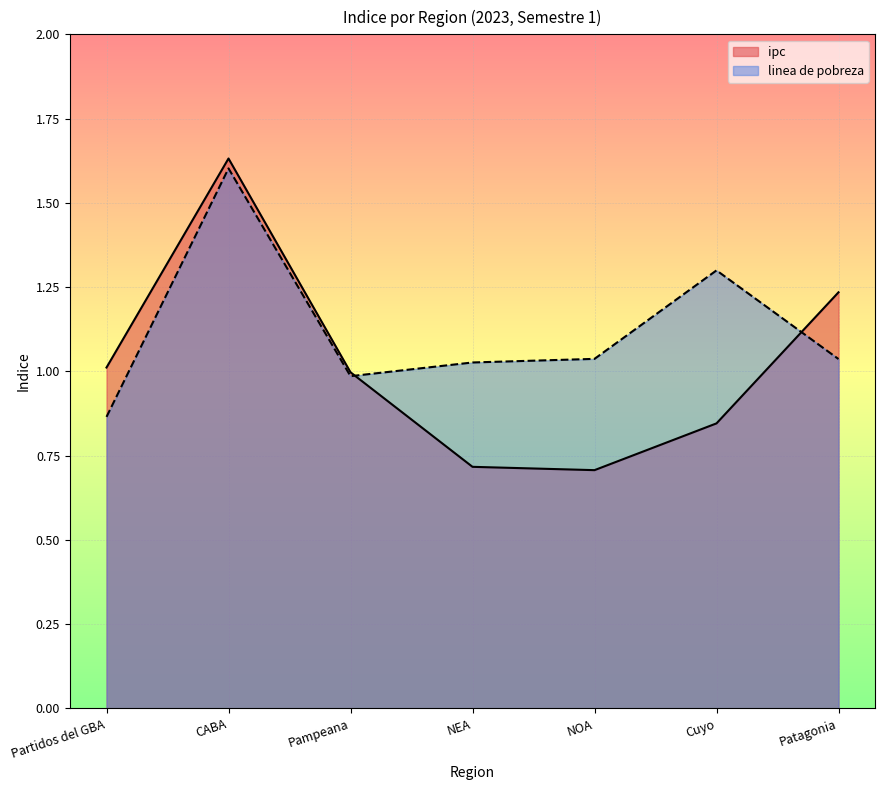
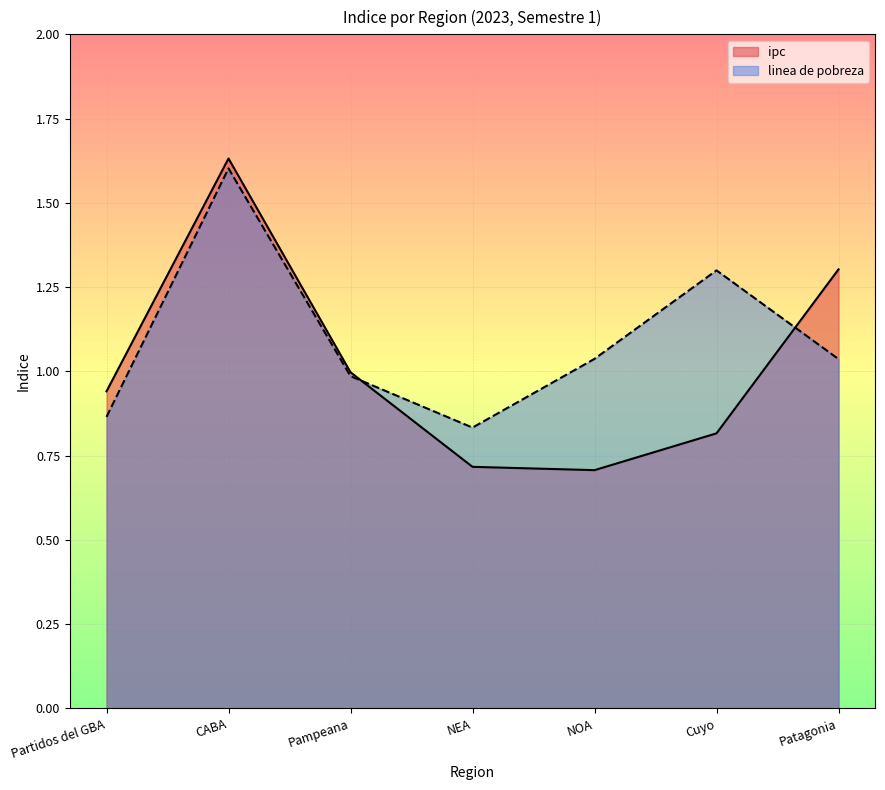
ipc, Partidos del GBA: 1.01 -> 0.94
linea de pobreza, NEA: 1.03 -> 0.83
ipc, Cuyo: 0.85 -> 0.82
ipc, Patagonia: 1.23 -> 1.30
